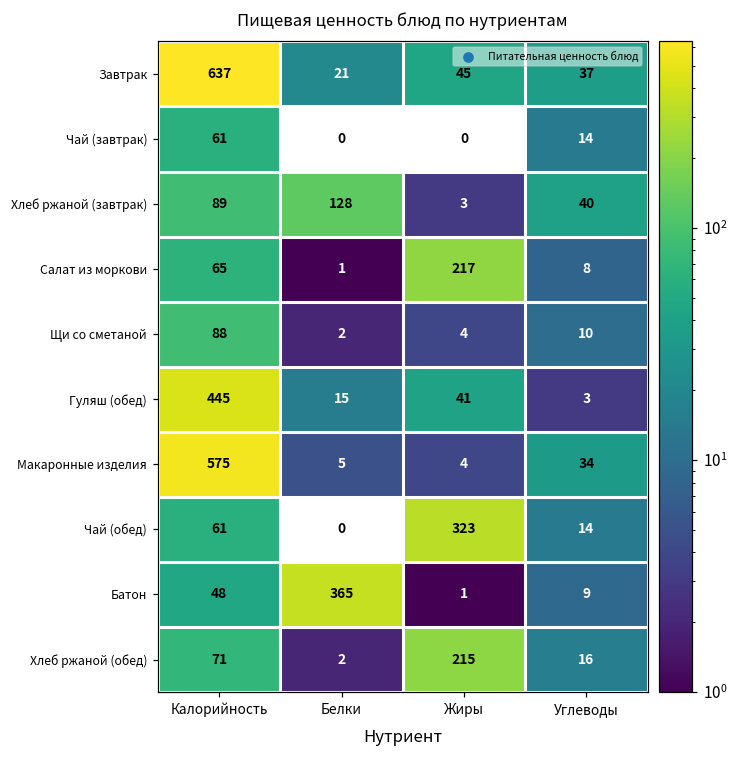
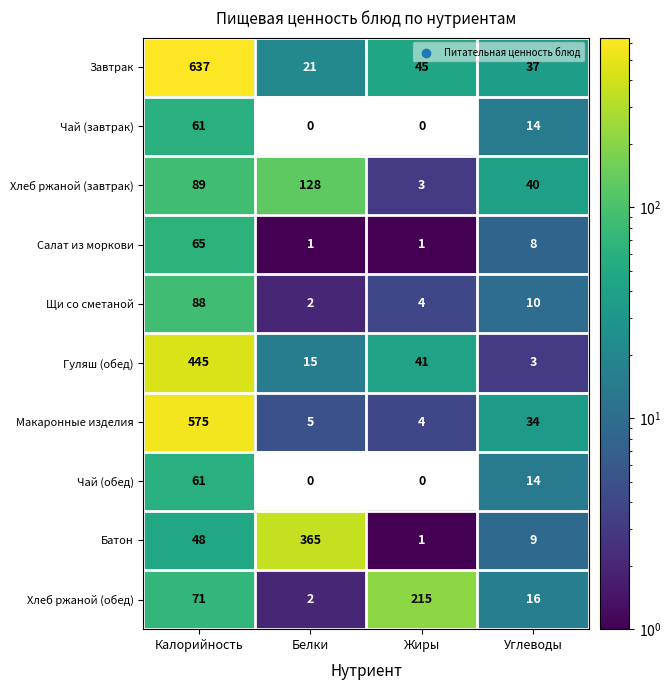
Салат из моркови, Жиры: 217 -> 1
Чай (обед), Жиры: 323 -> 0
